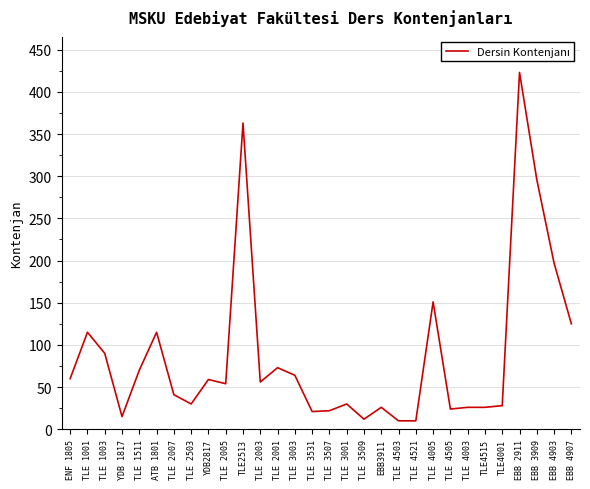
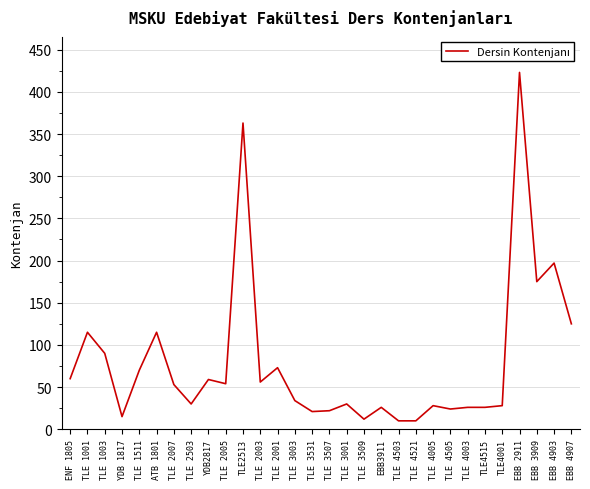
TLE 2007: 40 -> 50
TLE 3003: 60 -> 30
TLE 4005: 150 -> 30
EBB 3909: 300 -> 180
